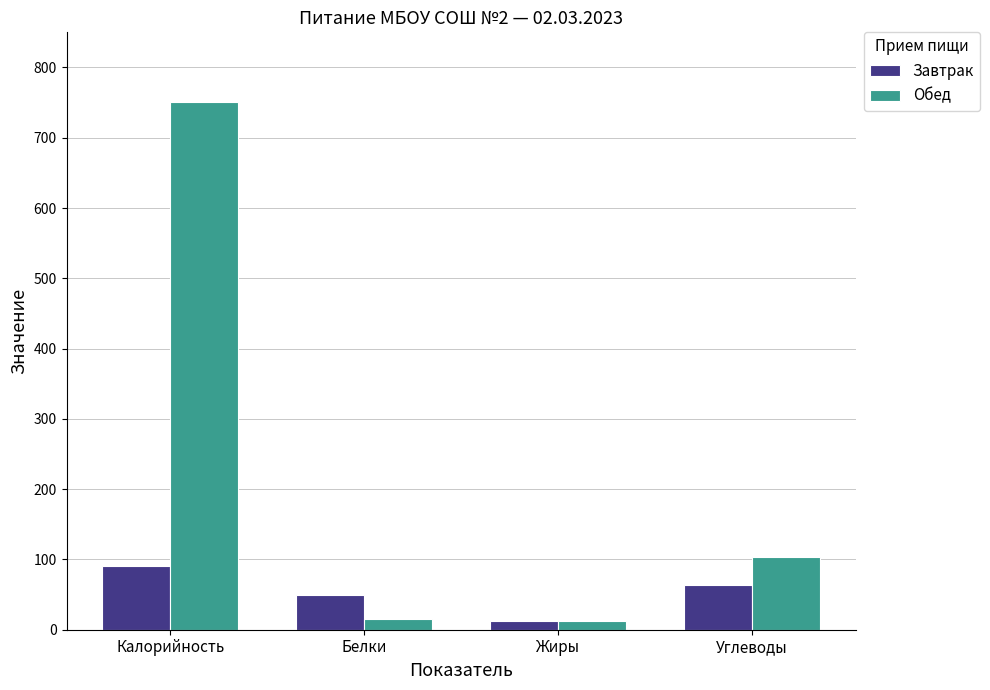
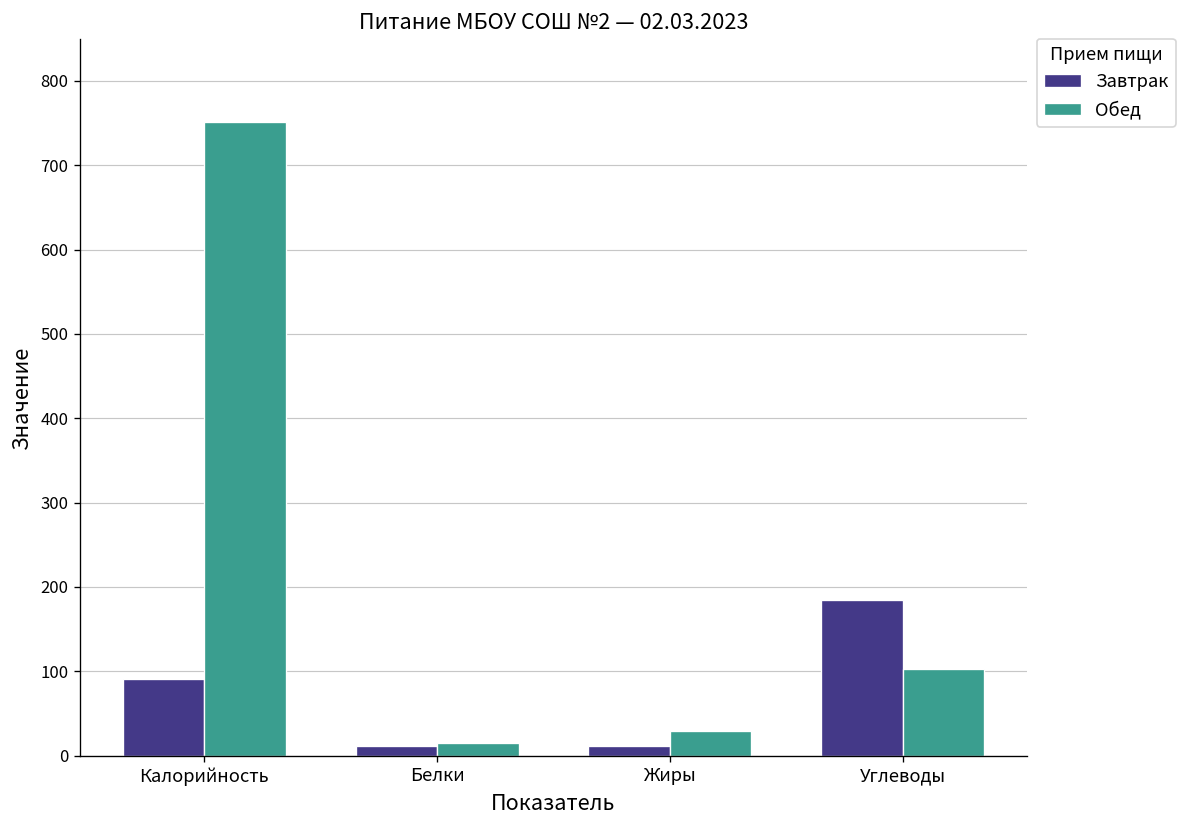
Завтрак, Белки: 50 -> 10
Обед, Жиры: 10 -> 30
Завтрак, Углеводы: 60 -> 190
